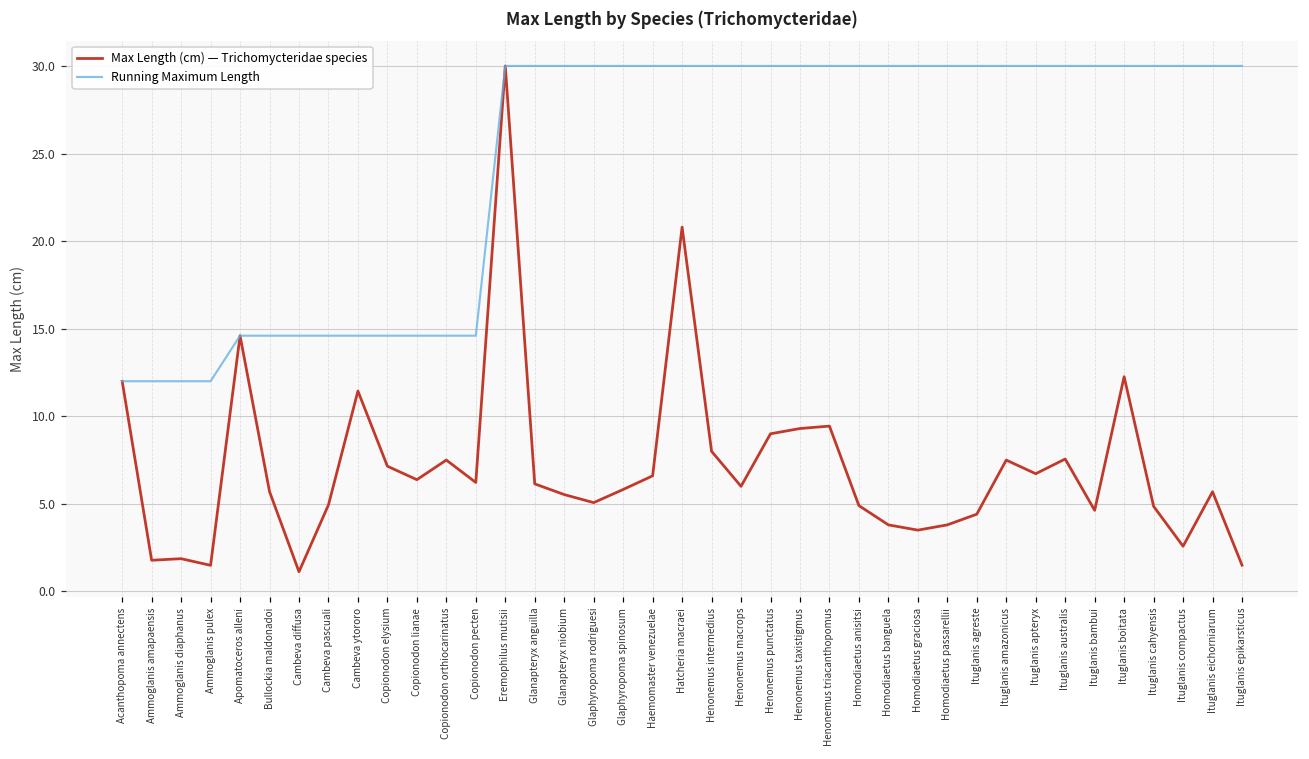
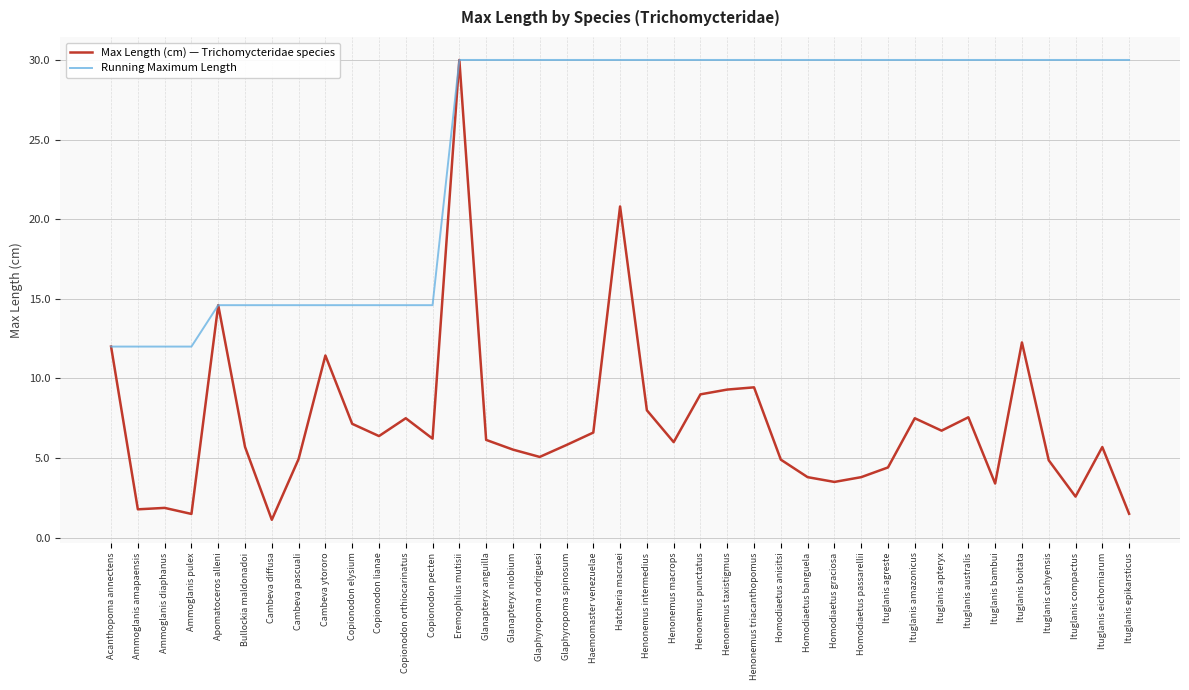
Max Length (cm) — Trichomycteridae species, Ituglanis bambui: 4.6 -> 3.4
